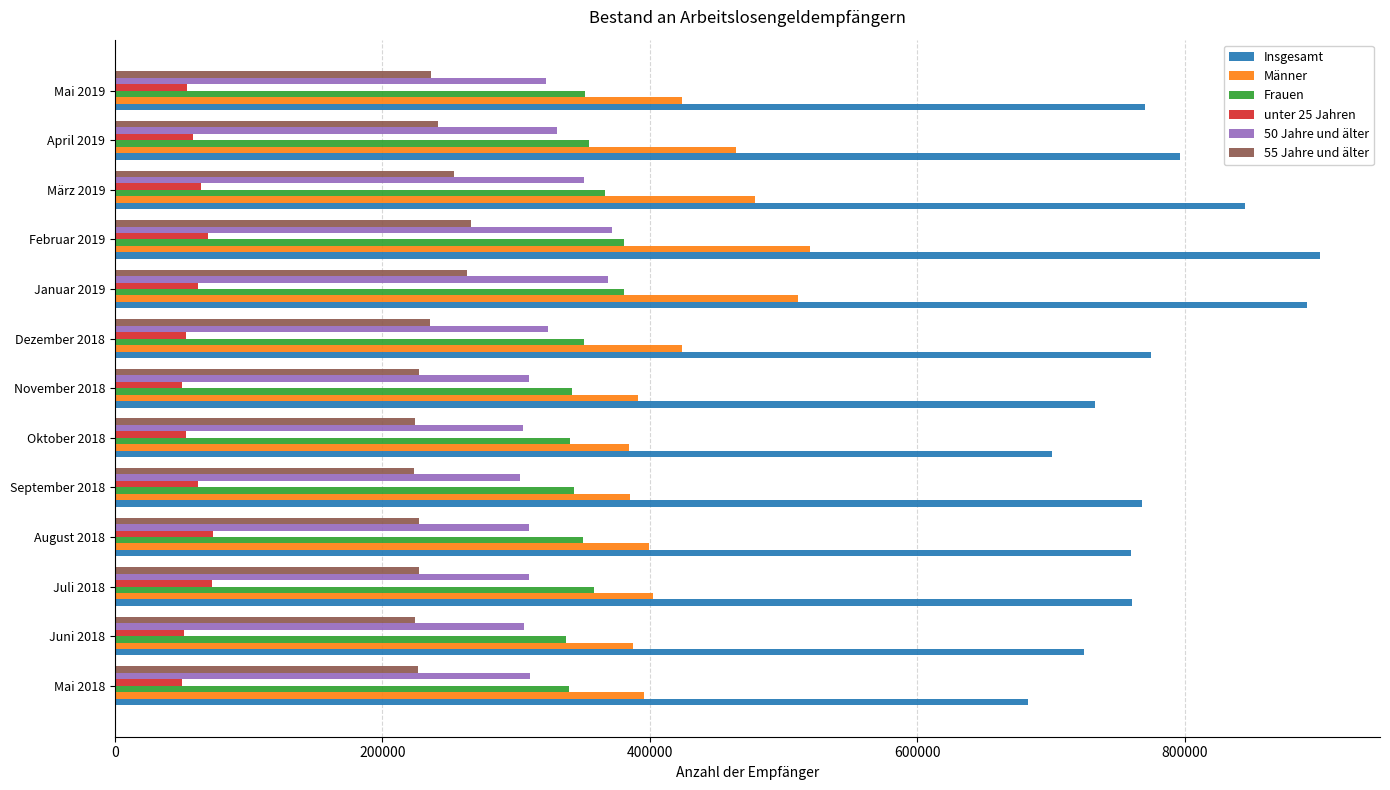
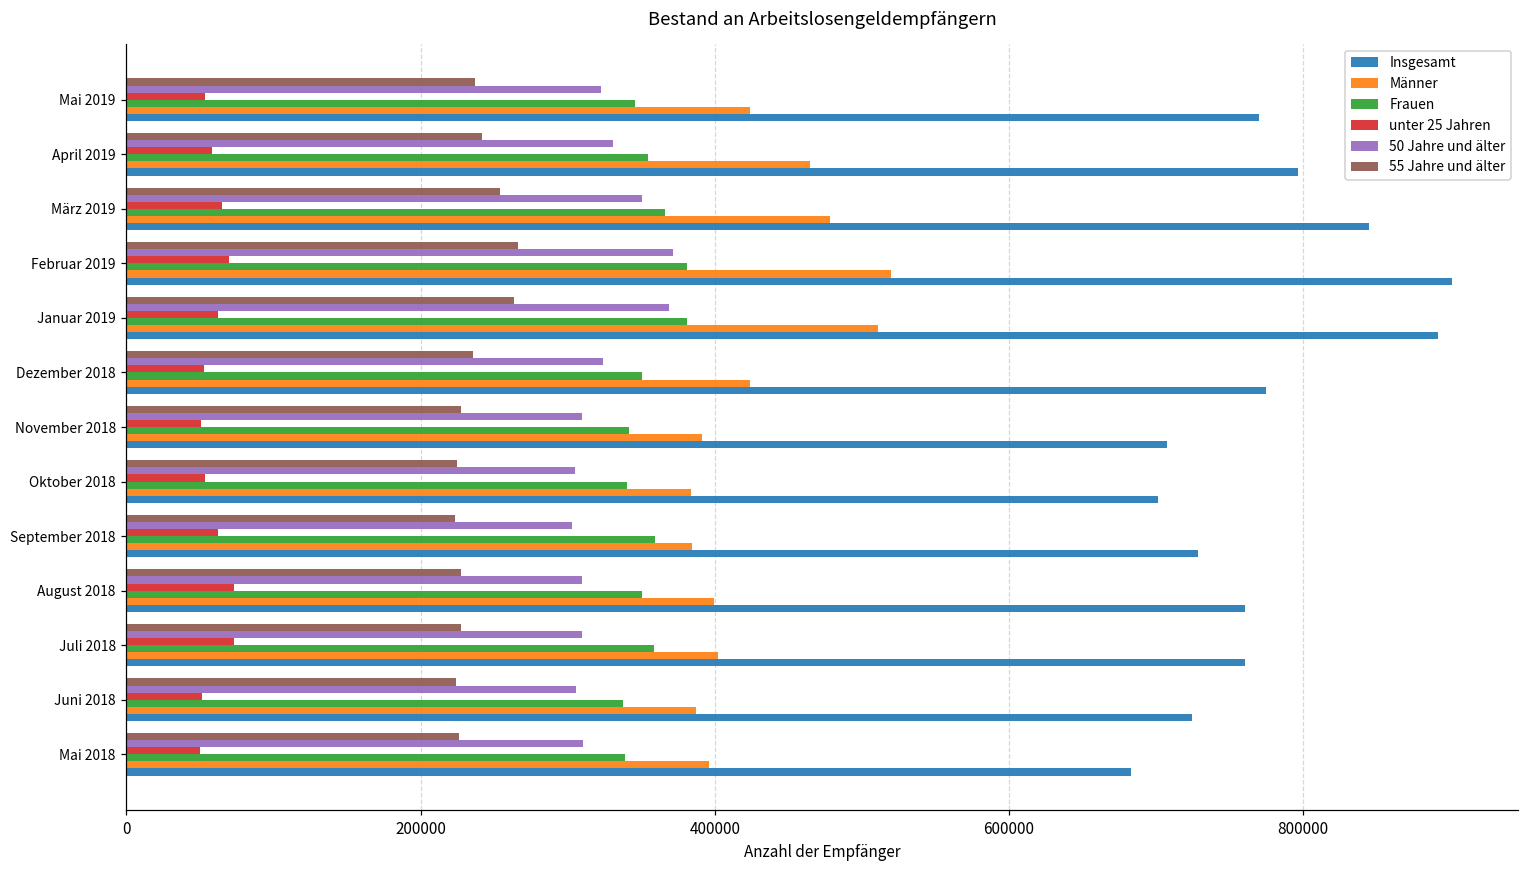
Frauen, Mai 2019: 352000 -> 346000
Insgesamt, November 2018: 733000 -> 708000
Frauen, September 2018: 343000 -> 360000
Insgesamt, September 2018: 768000 -> 728000
